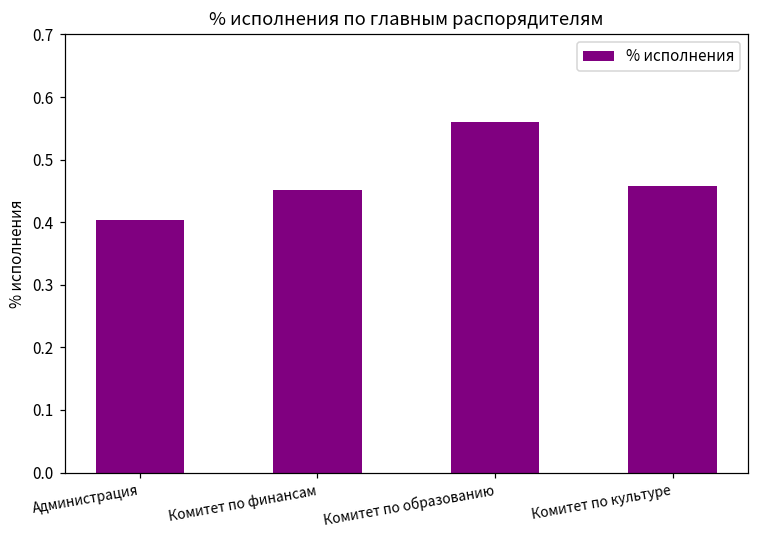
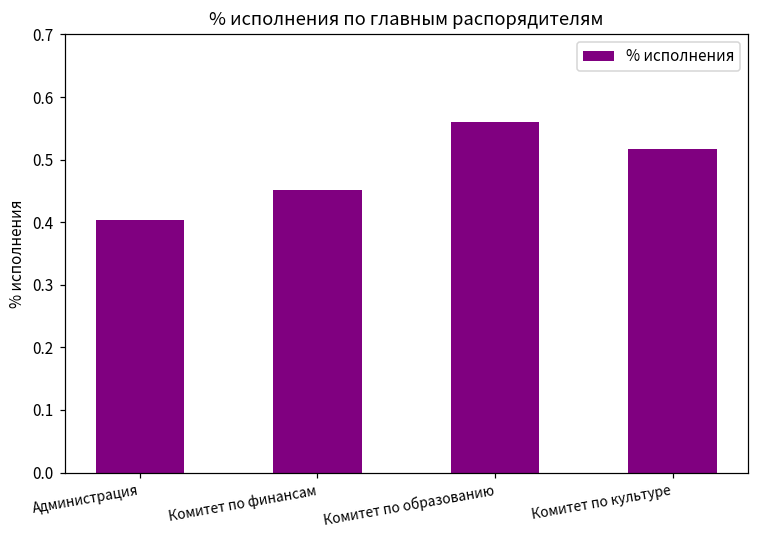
Комитет по культуре: 0.46 -> 0.52
